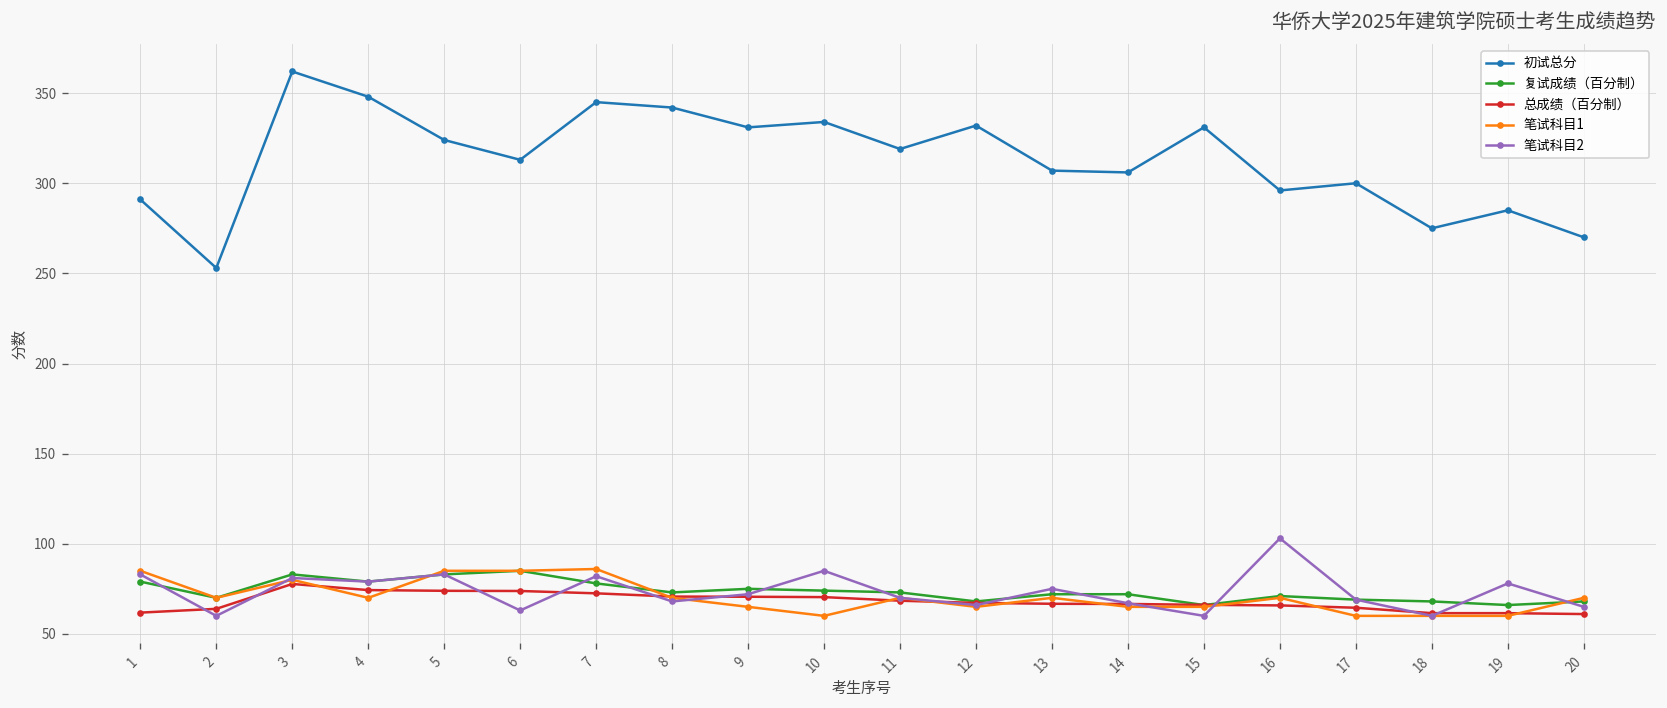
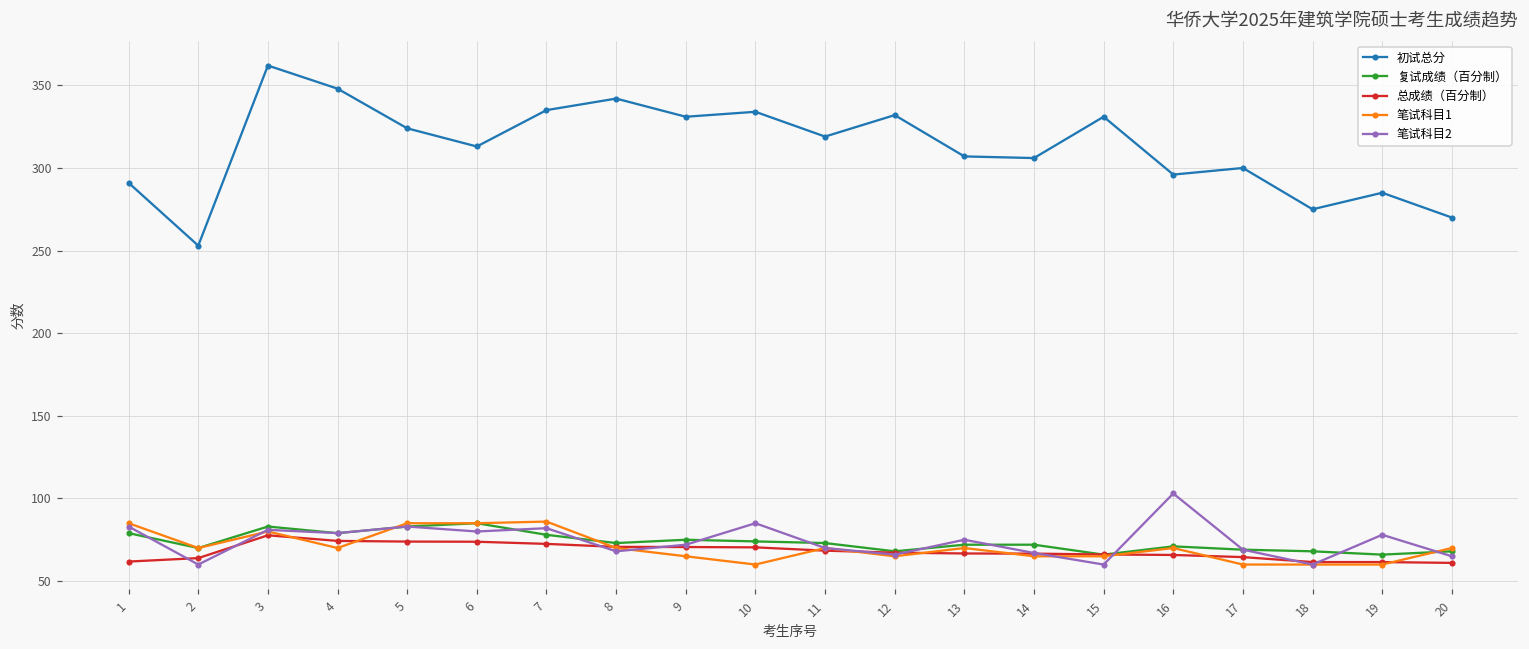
笔试科目2, 6: 63 -> 80
初试总分, 7: 345 -> 335
